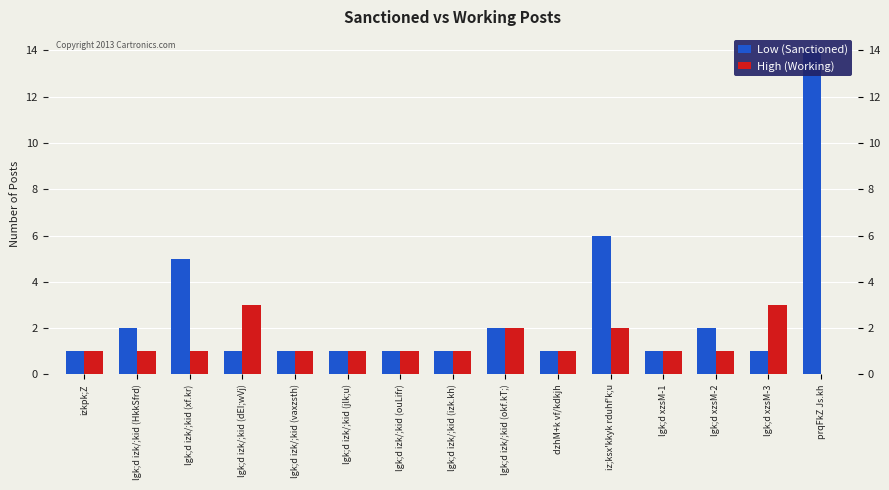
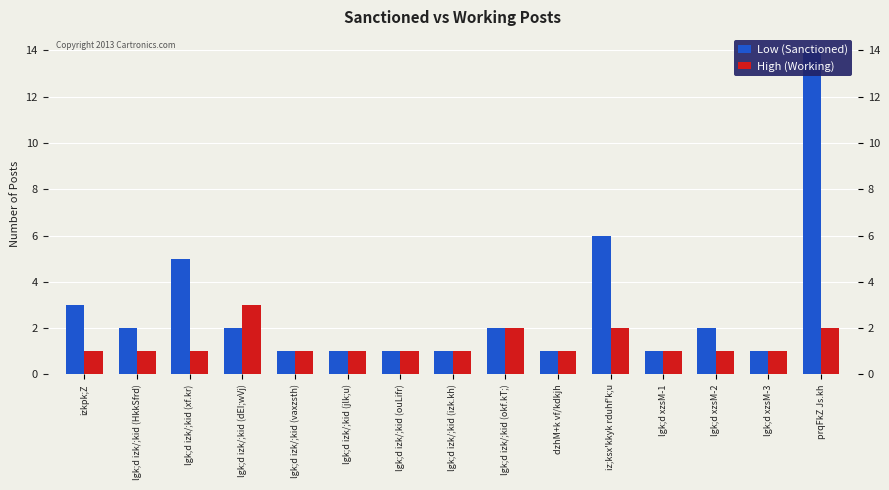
Low (Sanctioned), izkpk;Z: 1 -> 3
Low (Sanctioned), lgk;d izk/;kid (dEI;wVj): 1 -> 2
High (Working), lgk;d xzsM-3: 3 -> 1
High (Working), prqFkZ Js.kh: 0 -> 2
